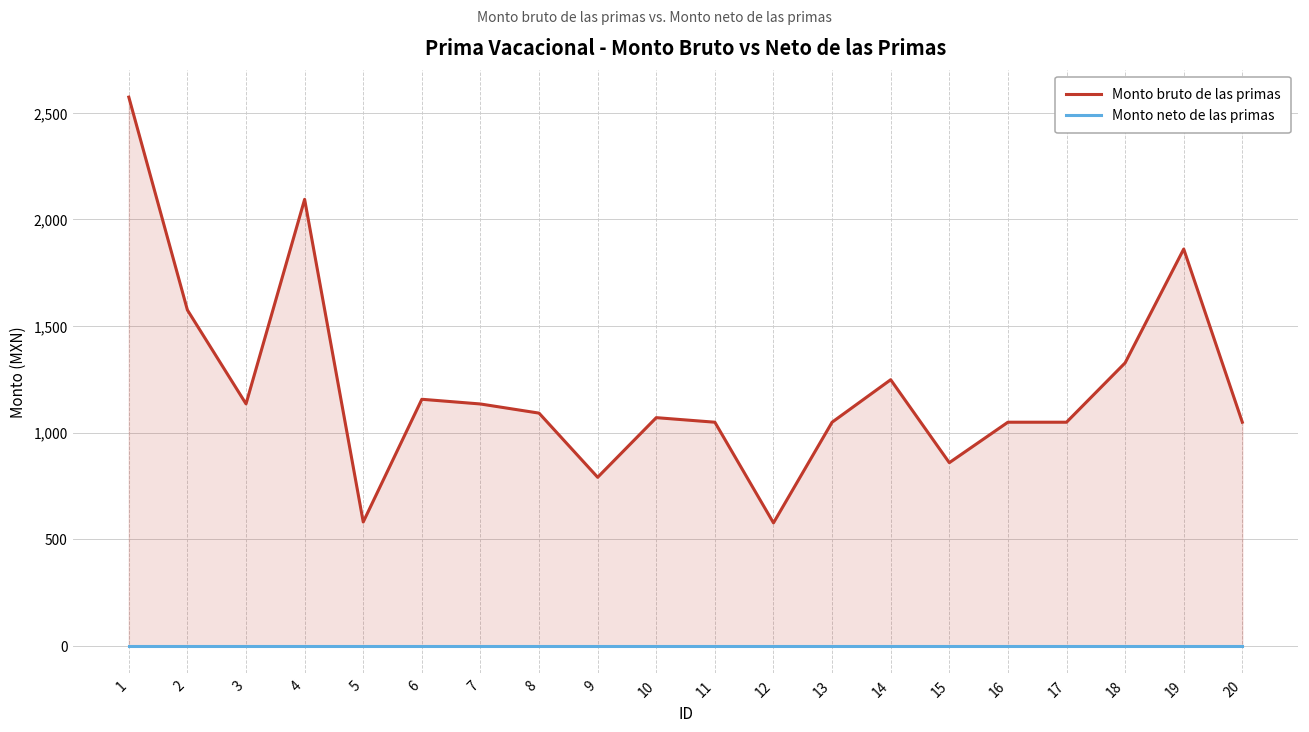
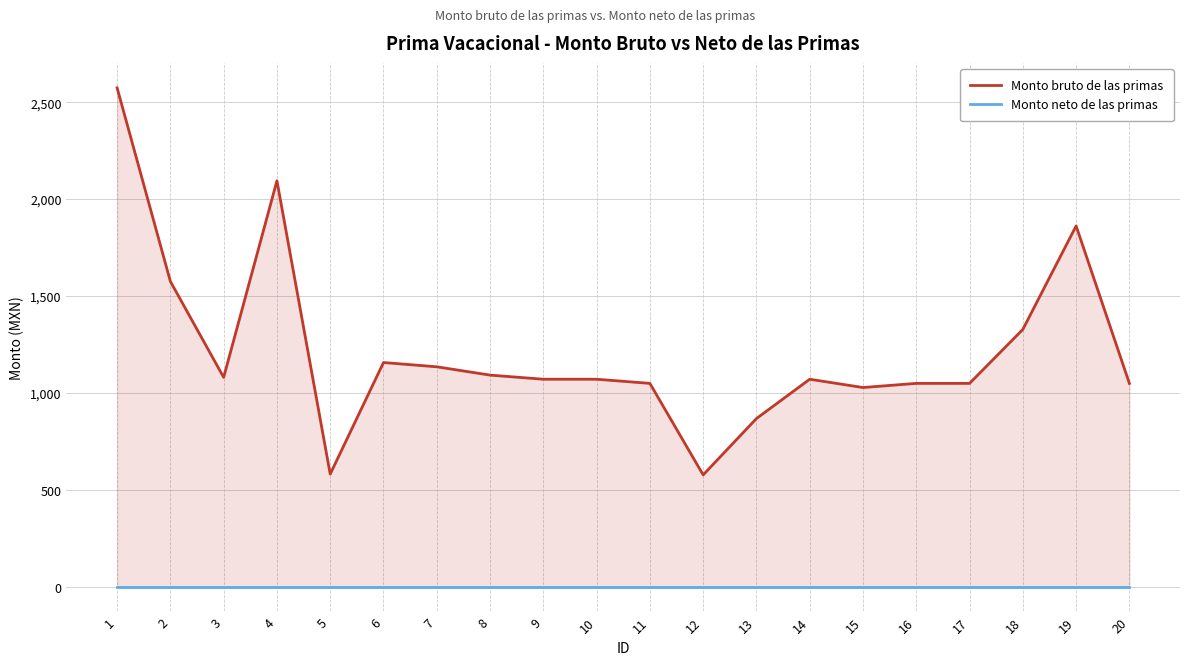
Monto bruto de las primas, 3: 1,130 -> 1,080
Monto bruto de las primas, 9: 790 -> 1,070
Monto bruto de las primas, 13: 1,050 -> 870
Monto bruto de las primas, 14: 1,250 -> 1,070
Monto bruto de las primas, 15: 860 -> 1,030
